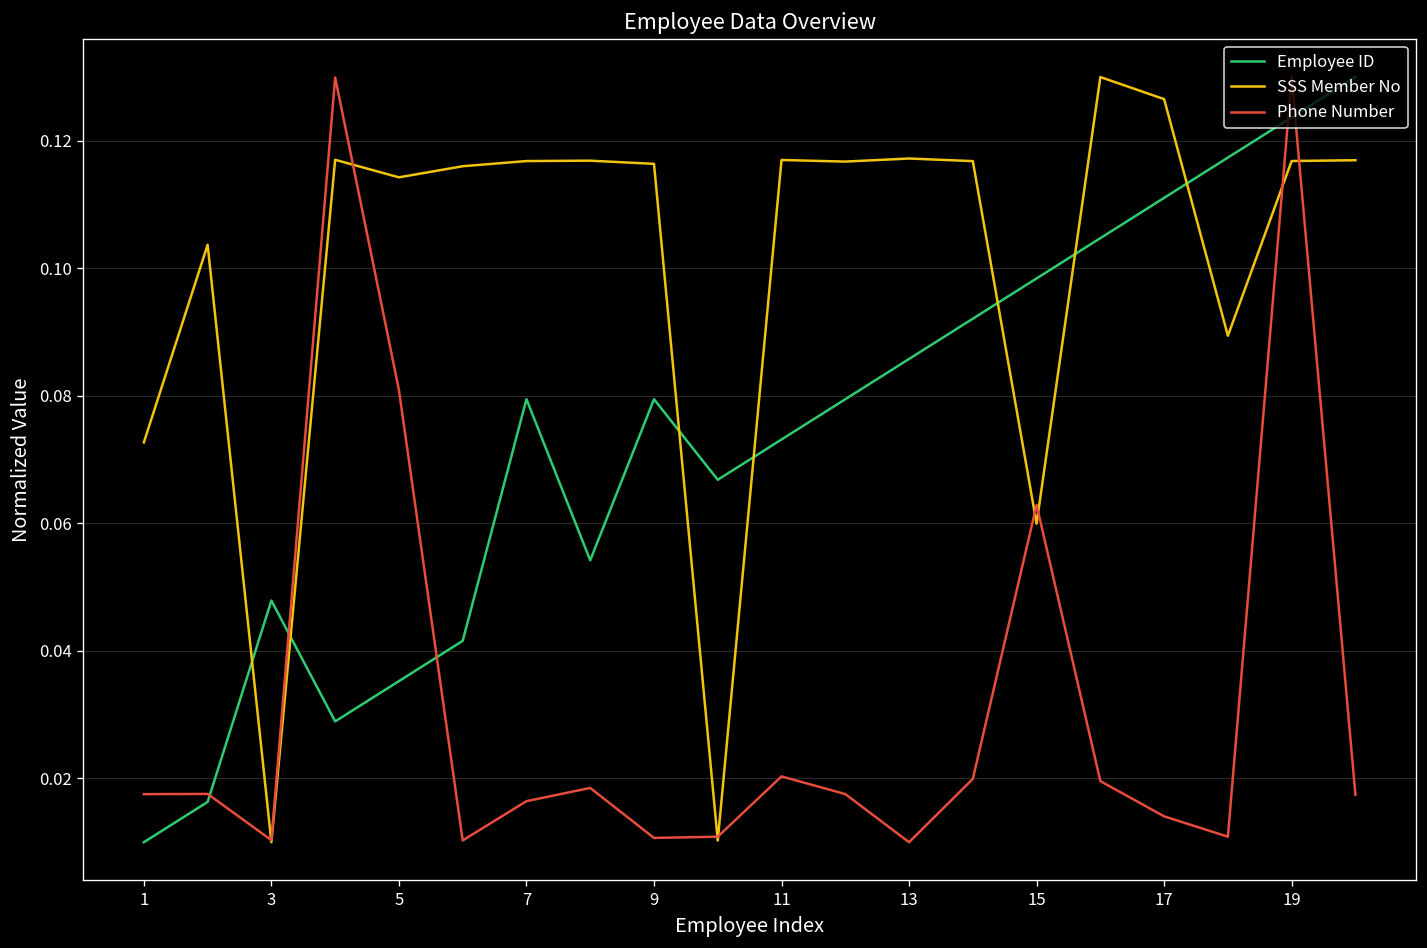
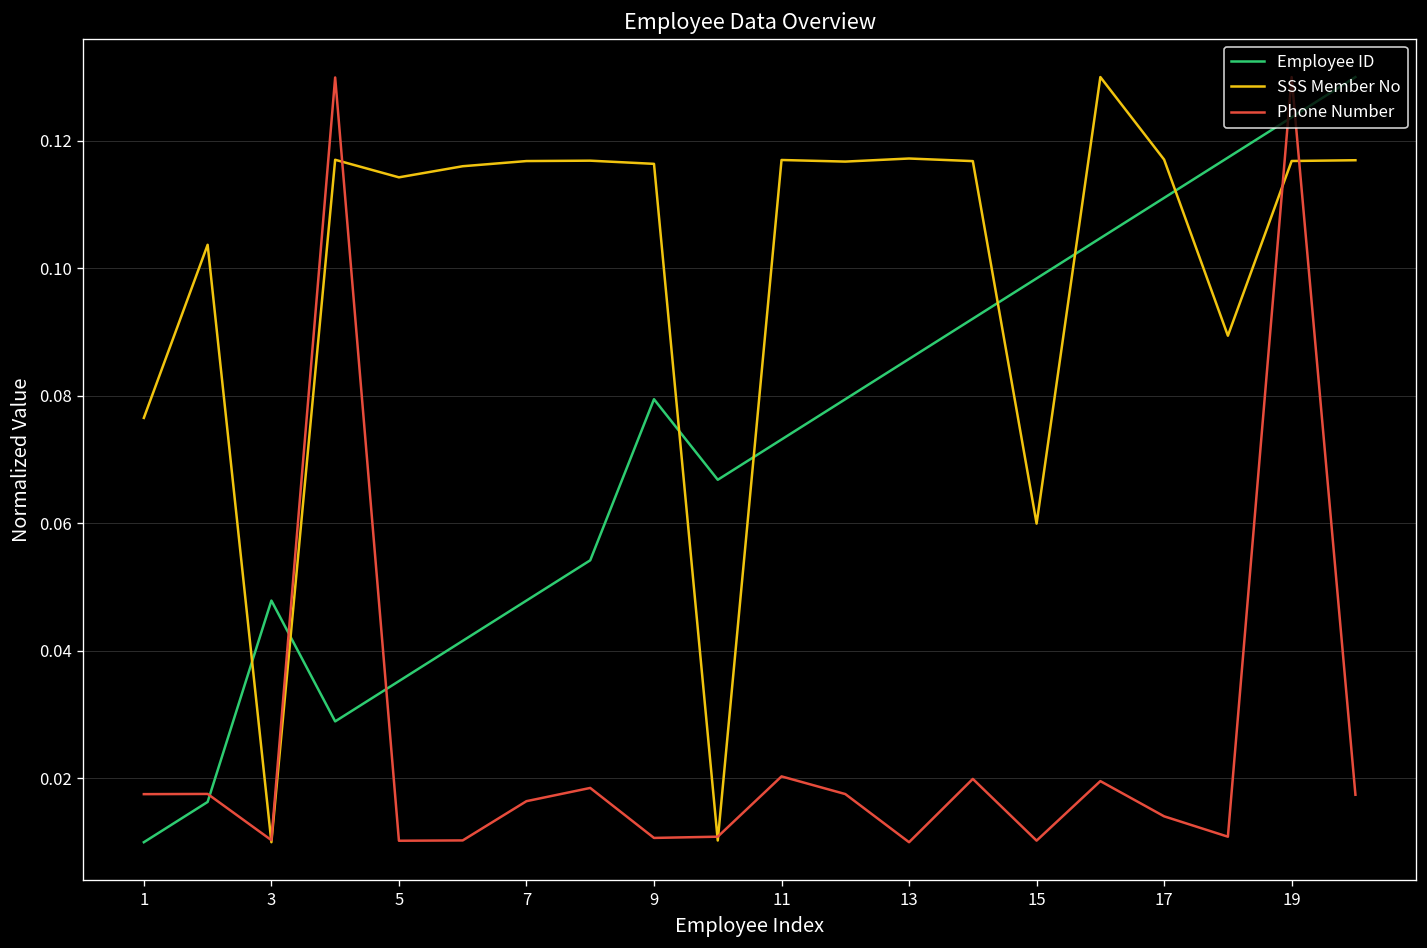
SSS Member No, 1: 0.073 -> 0.077
Phone Number, 5: 0.081 -> 0.010
Employee ID, 7: 0.079 -> 0.048
Phone Number, 15: 0.063 -> 0.010
SSS Member No, 17: 0.127 -> 0.117
